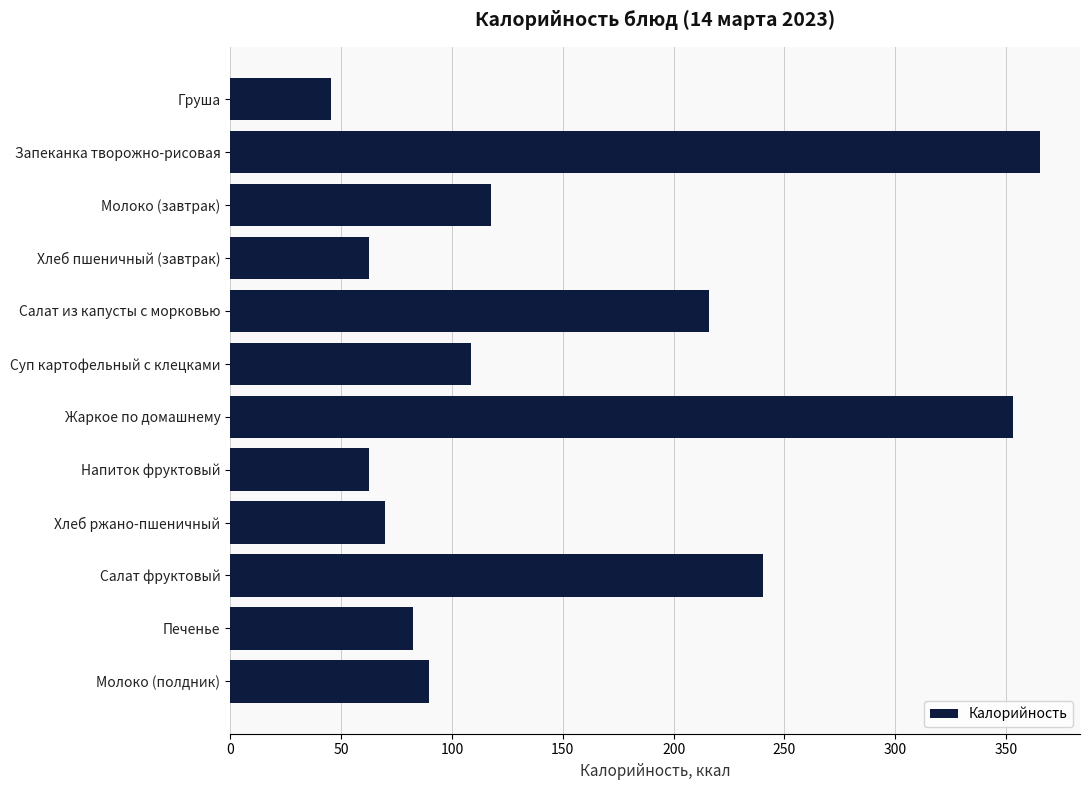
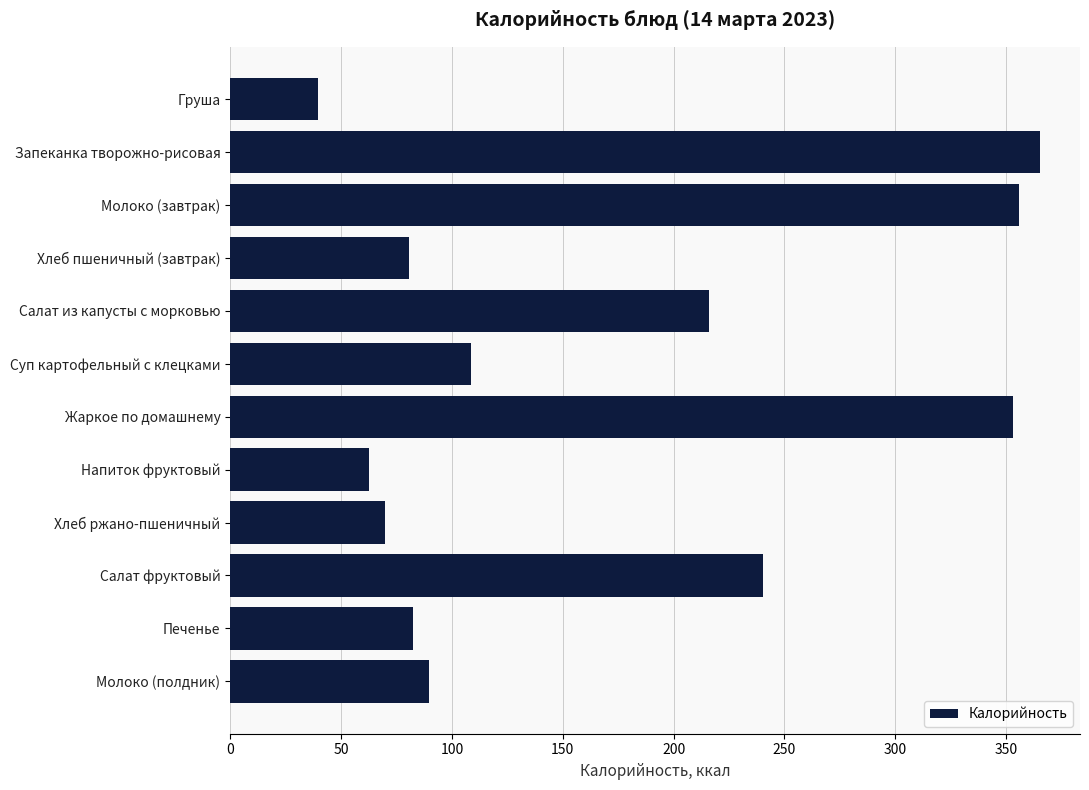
Груша: 46 -> 40
Молоко (завтрак): 118 -> 356
Хлеб пшеничный (завтрак): 63 -> 81
